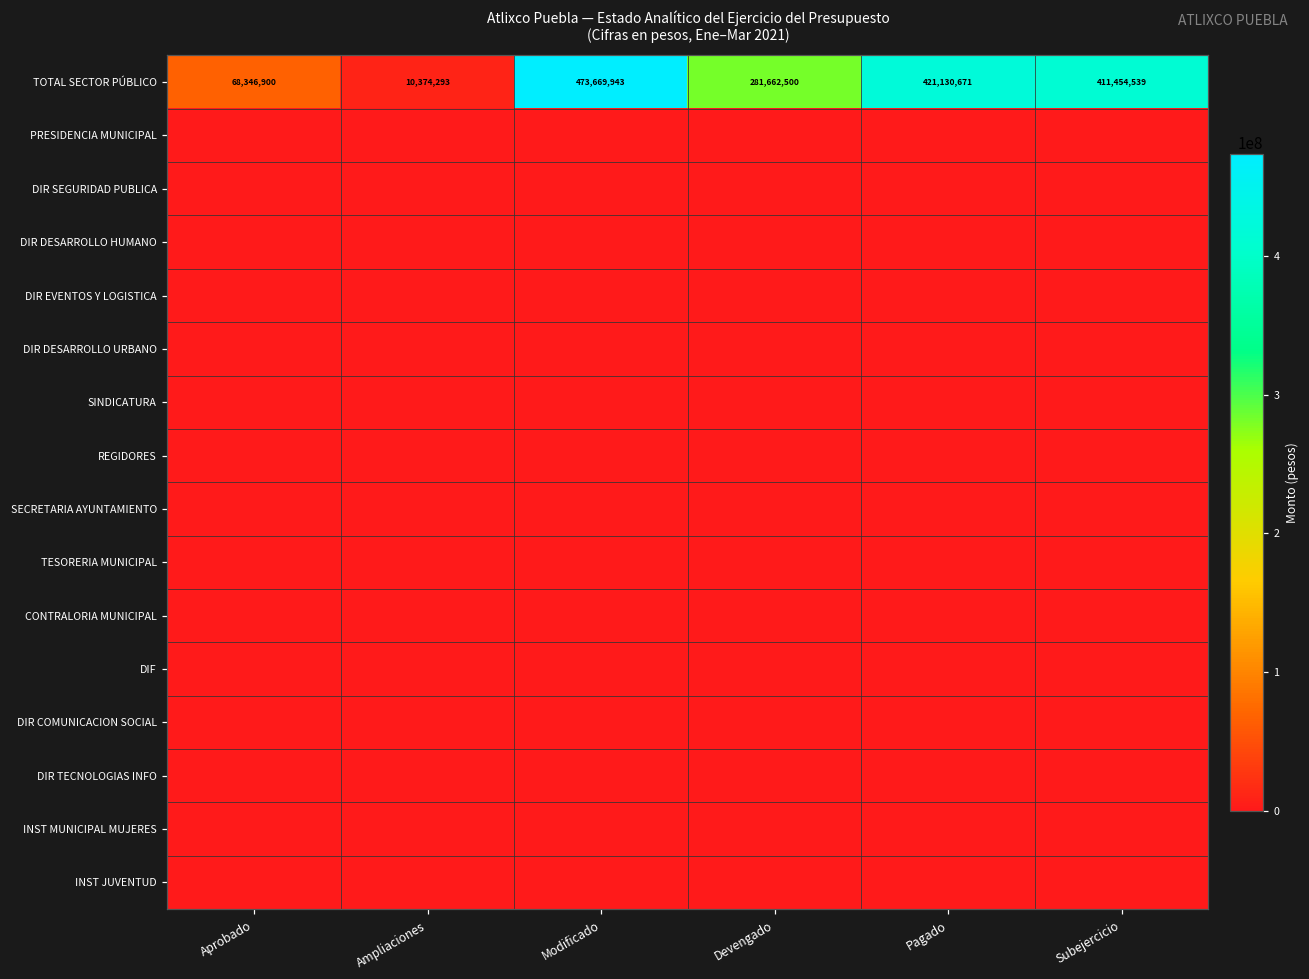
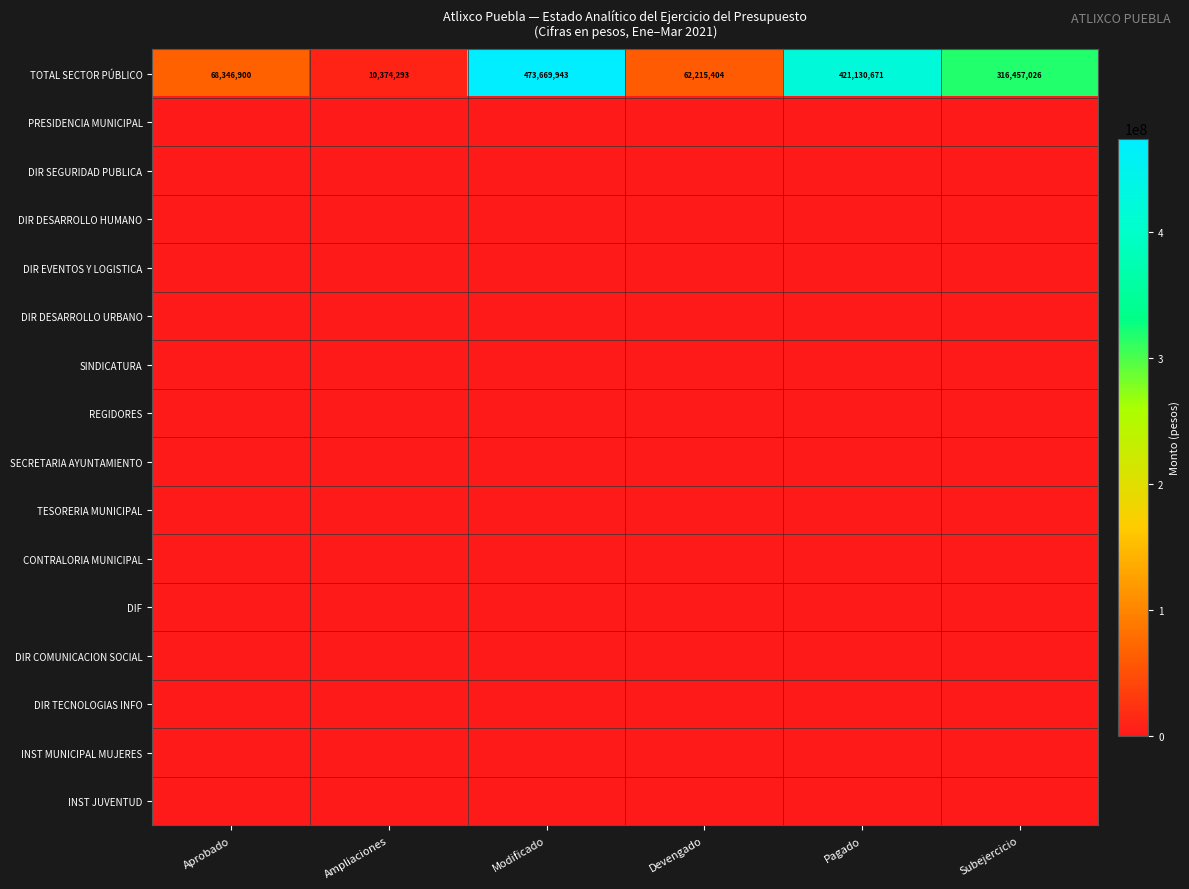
TOTAL SECTOR PÚBLICO, Devengado: 281,662,500 -> 62,215,404
TOTAL SECTOR PÚBLICO, Subejercicio: 411,454,539 -> 316,457,026
